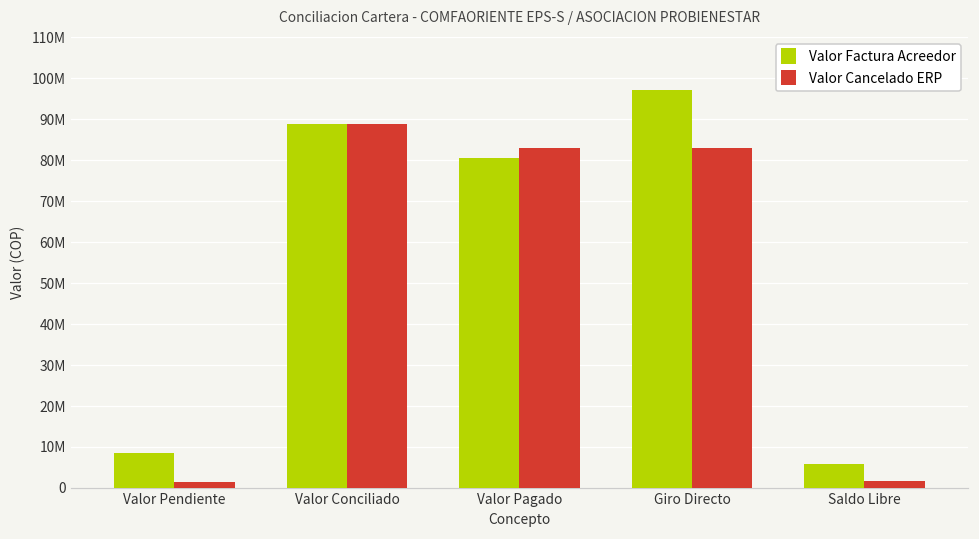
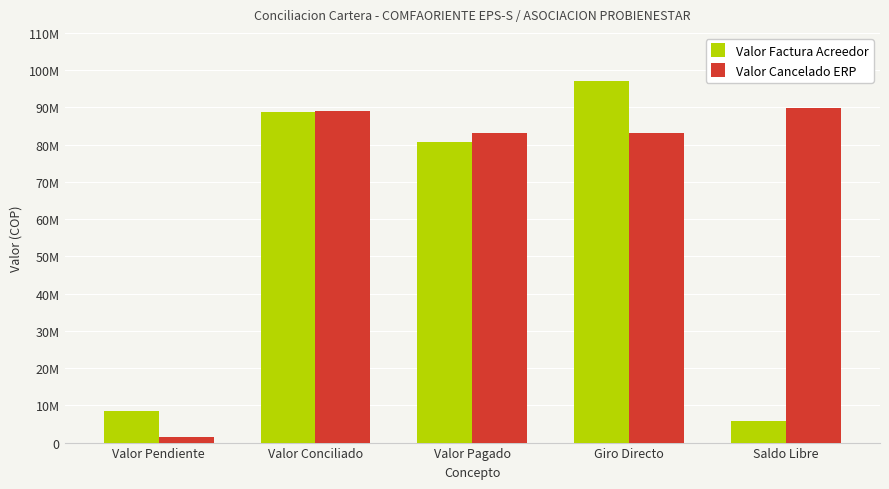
Valor Cancelado ERP, Saldo Libre: 2000000 -> 90000000
